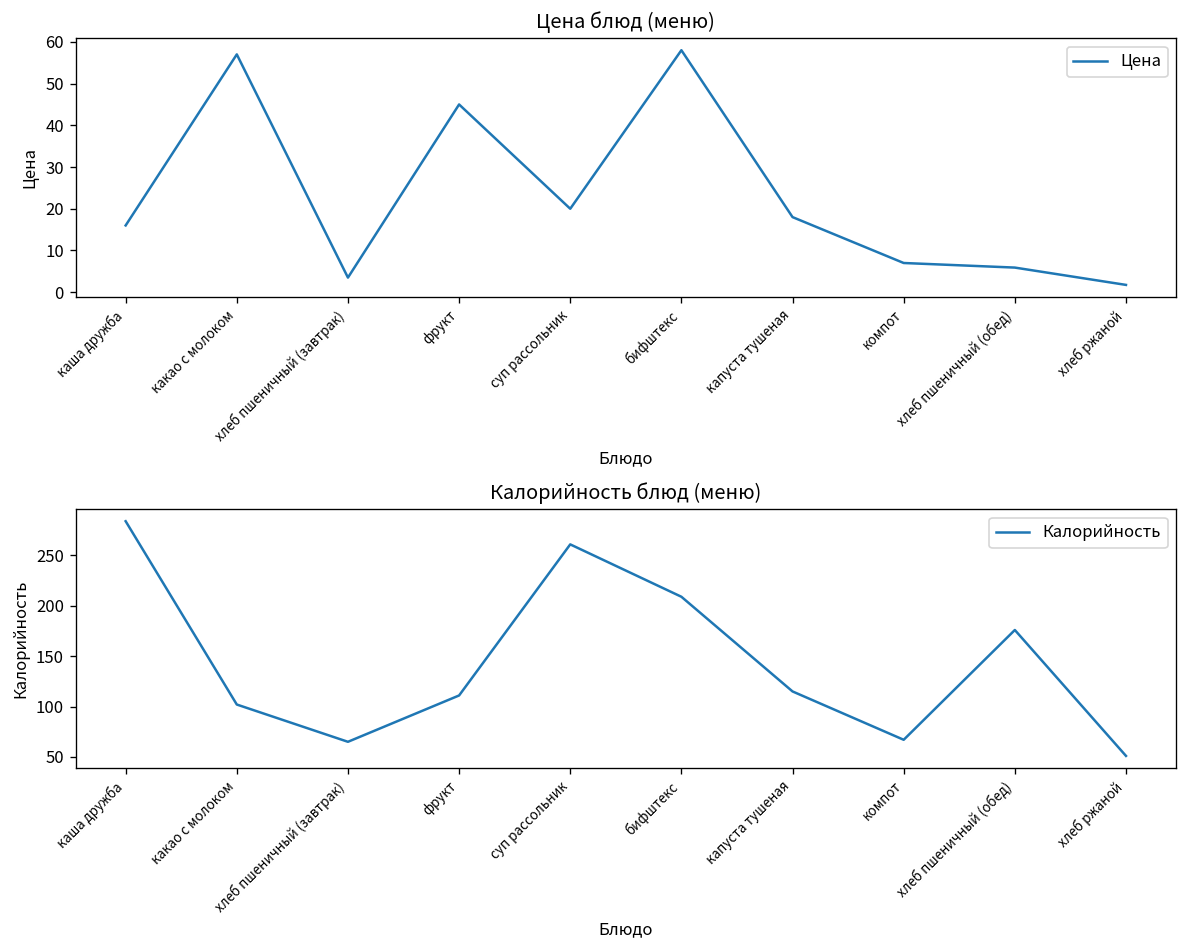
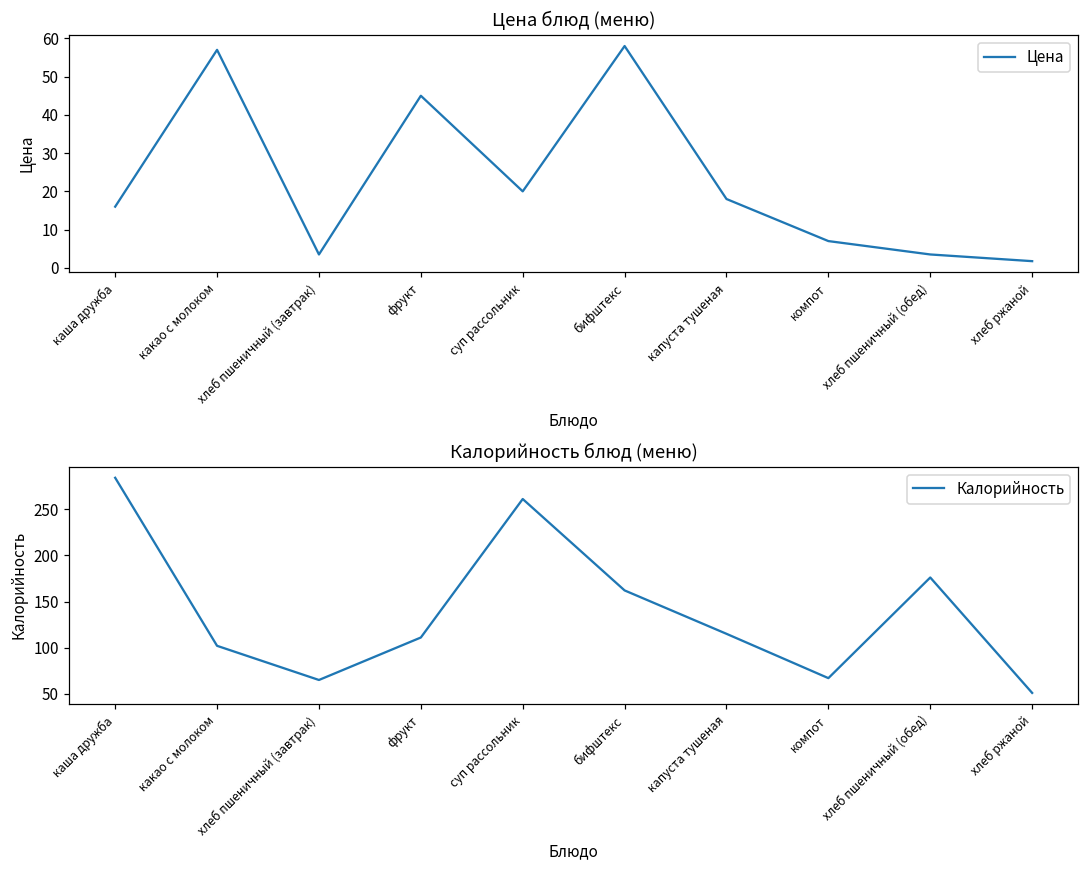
Цена блюд (меню), хлеб пшеничный (обед): 6 -> 4
Калорийность блюд (меню), бифштекс: 210 -> 160
